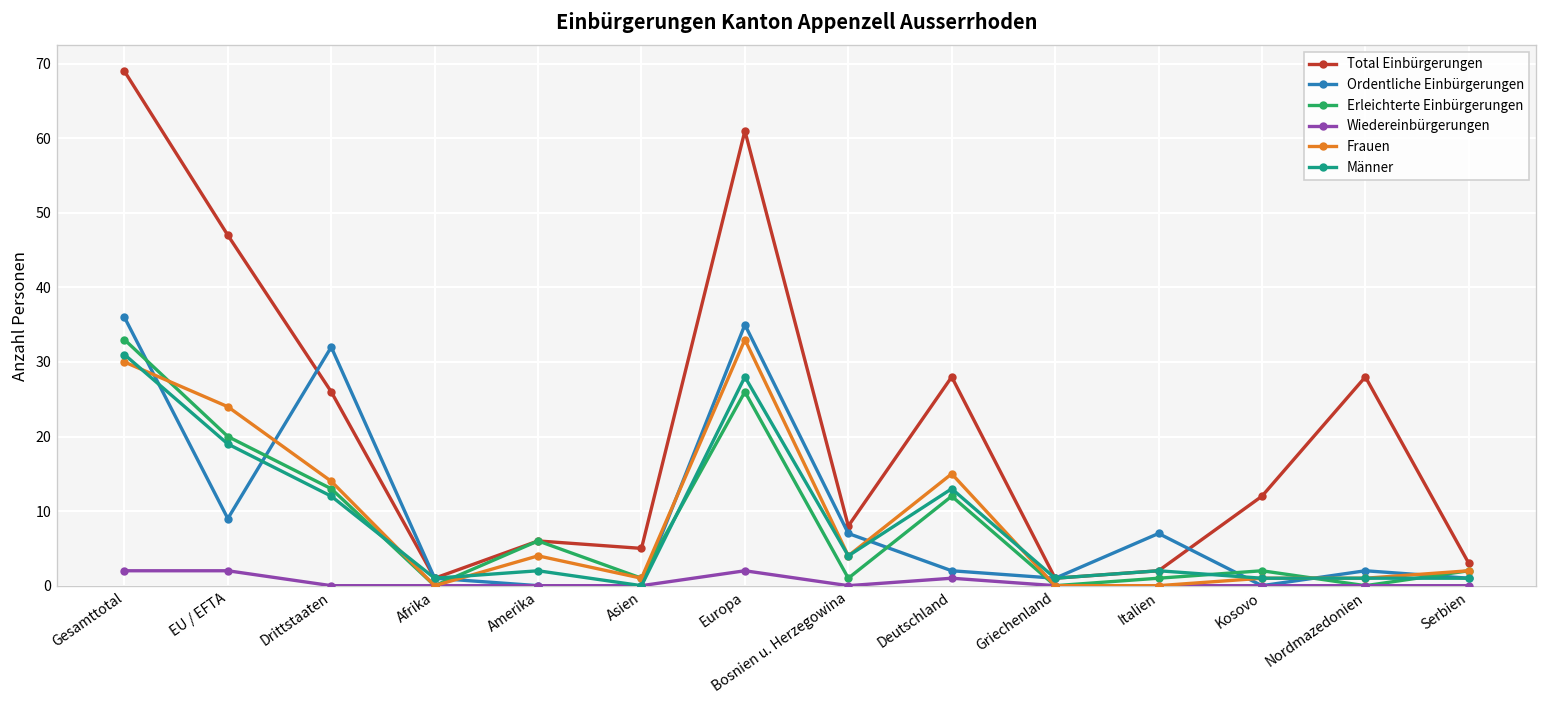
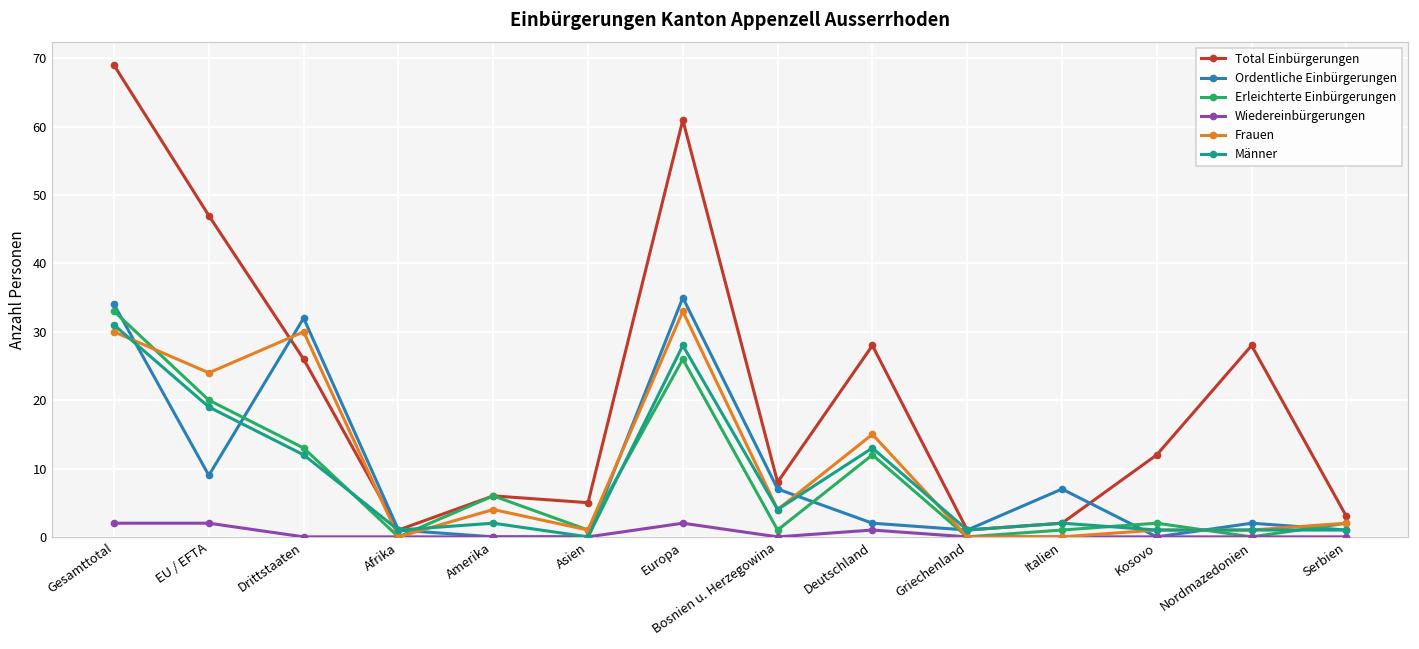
Ordentliche Einbürgerungen, Gesamttotal: 36 -> 34
Frauen, Drittstaaten: 14 -> 30
